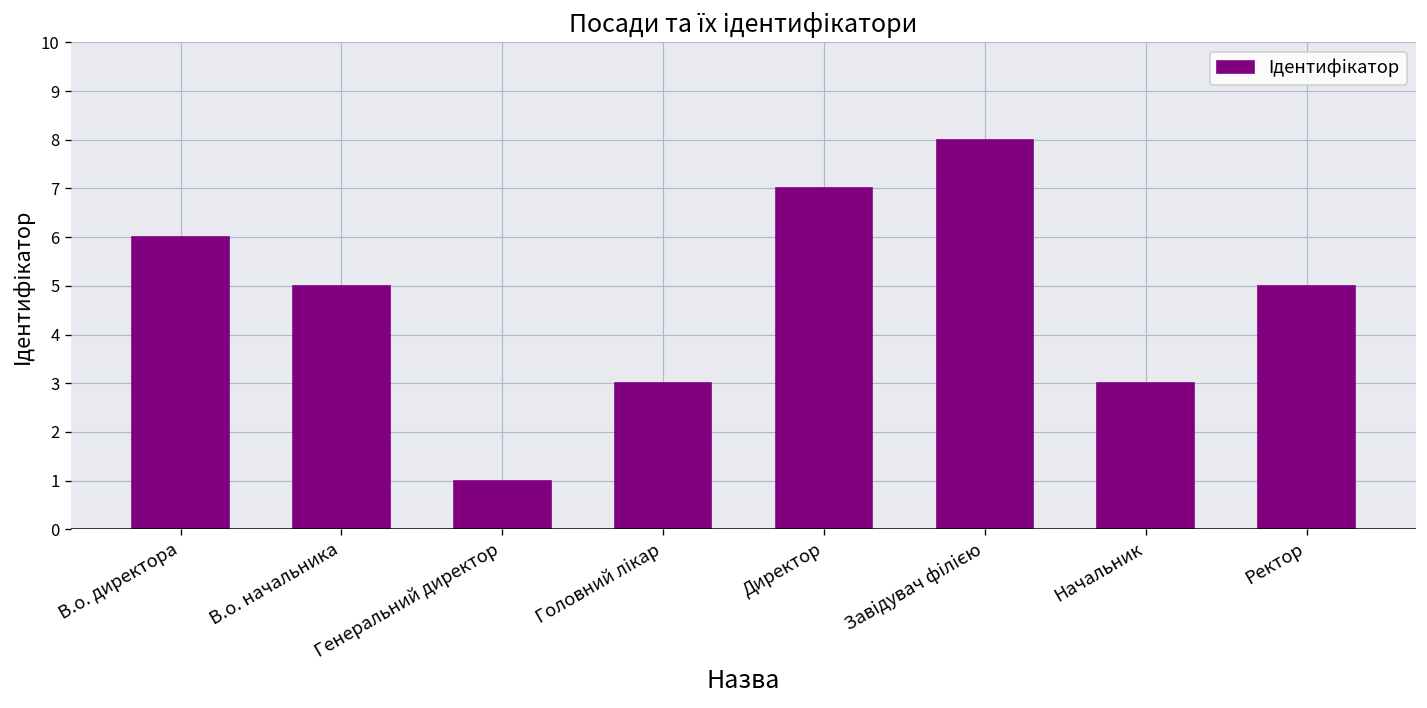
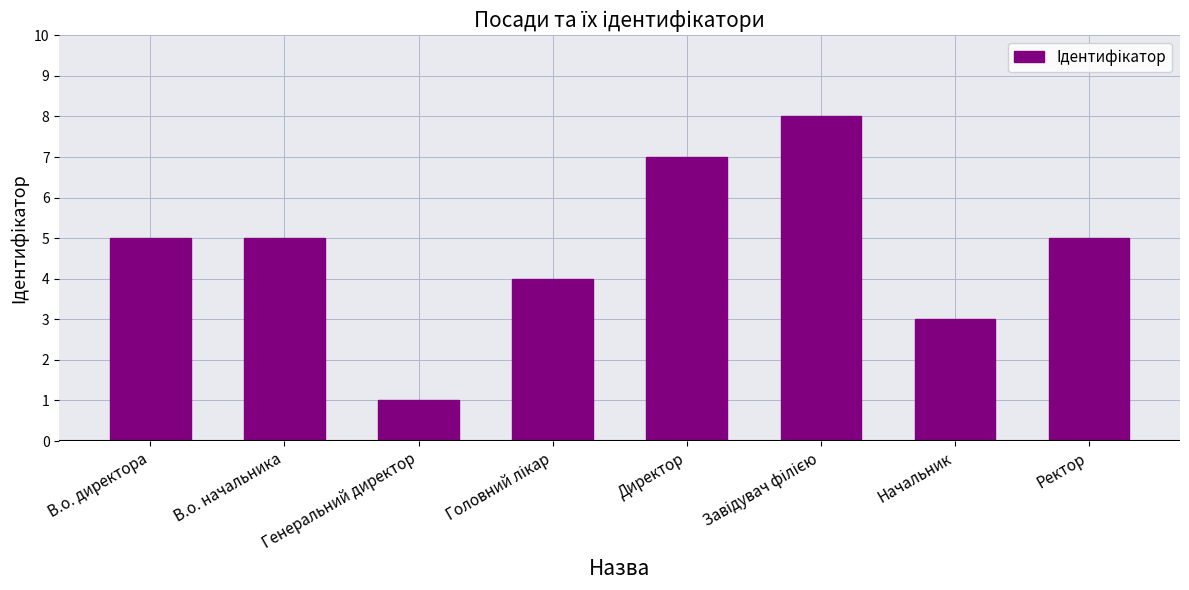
В.о. директора: 6 -> 5
Головний лікар: 3 -> 4
